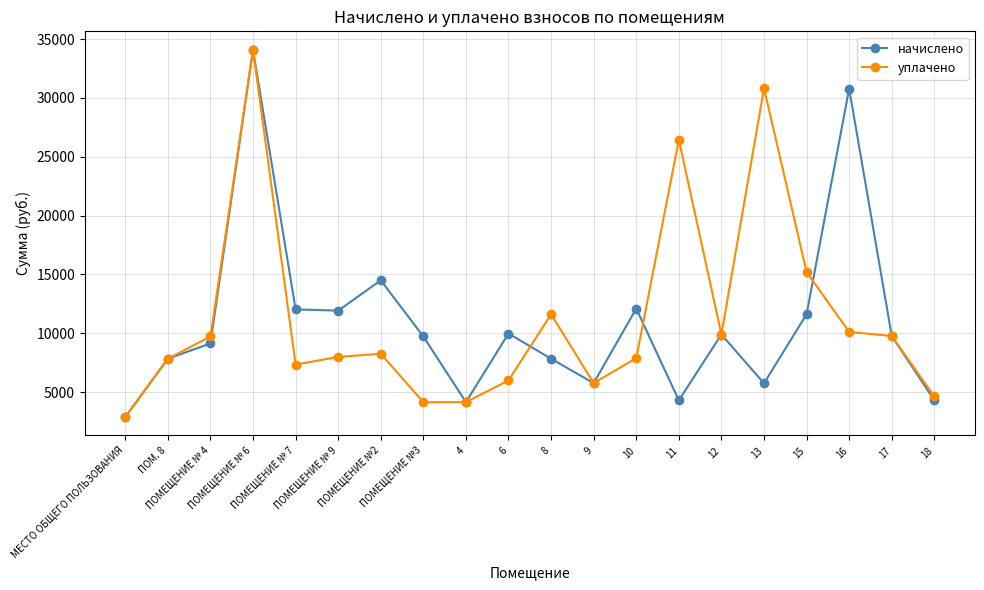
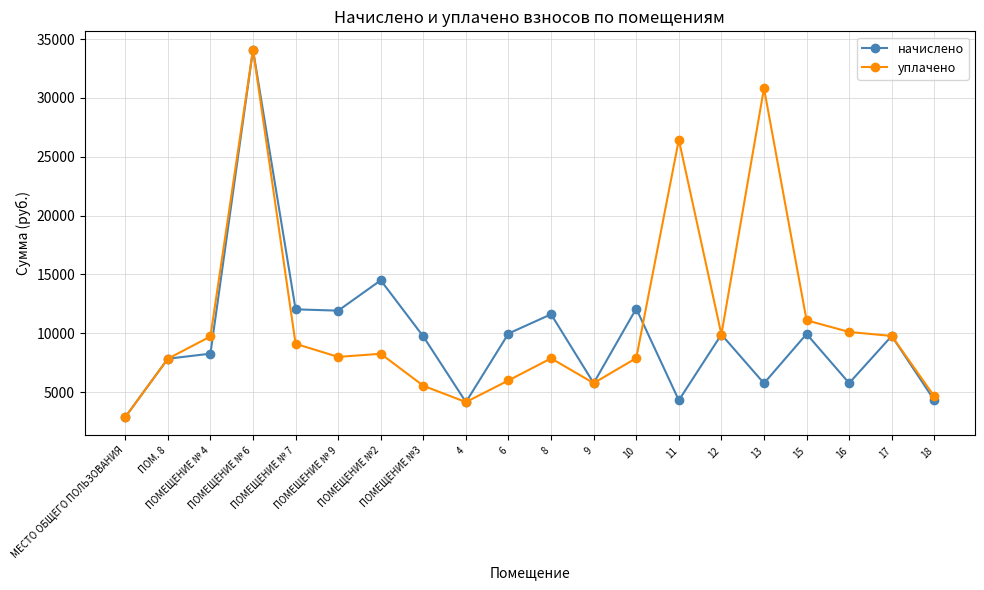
начислено, ПОМЕЩЕНИЕ № 4: 9100 -> 8300
уплачено, ПОМЕЩЕНИЕ № 7: 7300 -> 9100
уплачено, ПОМЕЩЕНИЕ №3: 4100 -> 5500
начислено, 8: 7800 -> 11600
уплачено, 8: 11600 -> 7900
начислено, 15: 11600 -> 9900
уплачено, 15: 15200 -> 11100
начислено, 16: 30800 -> 5800
